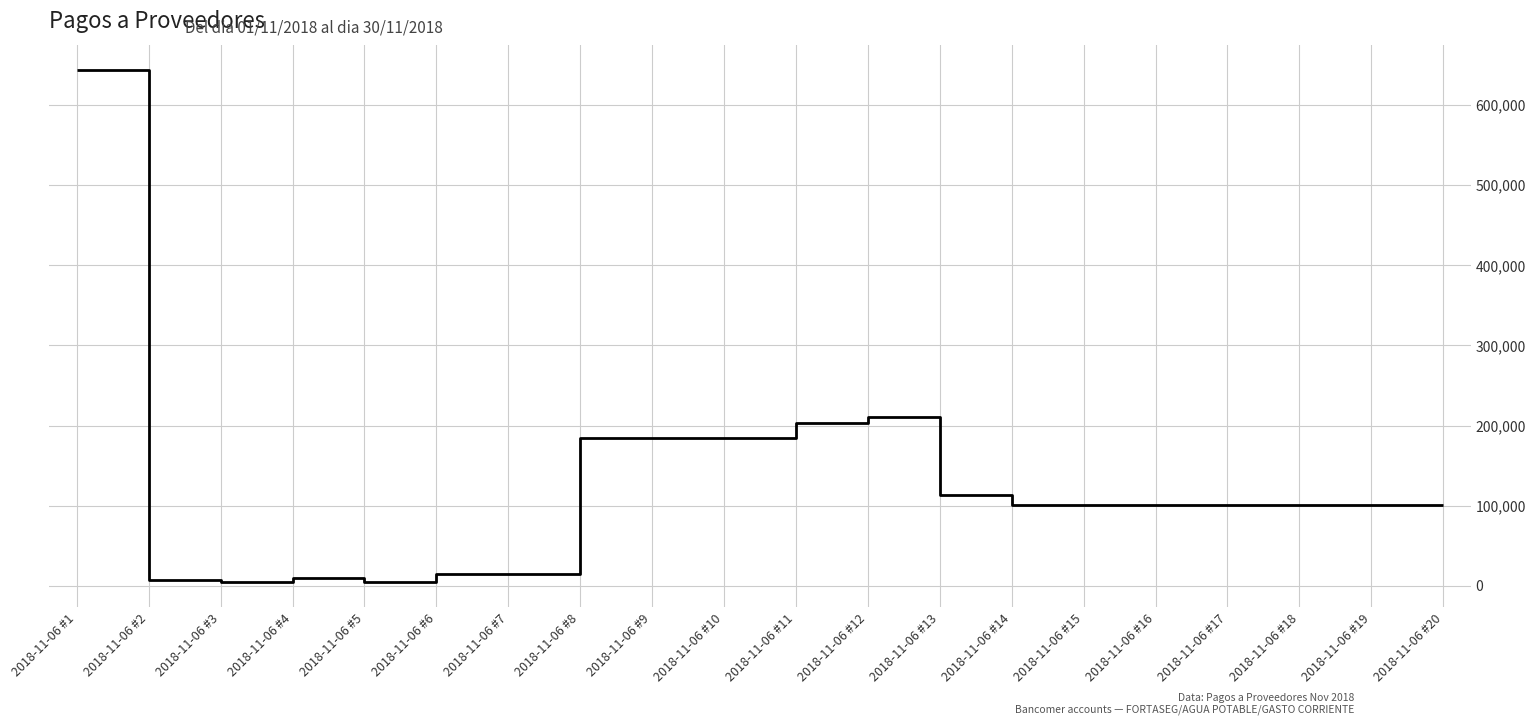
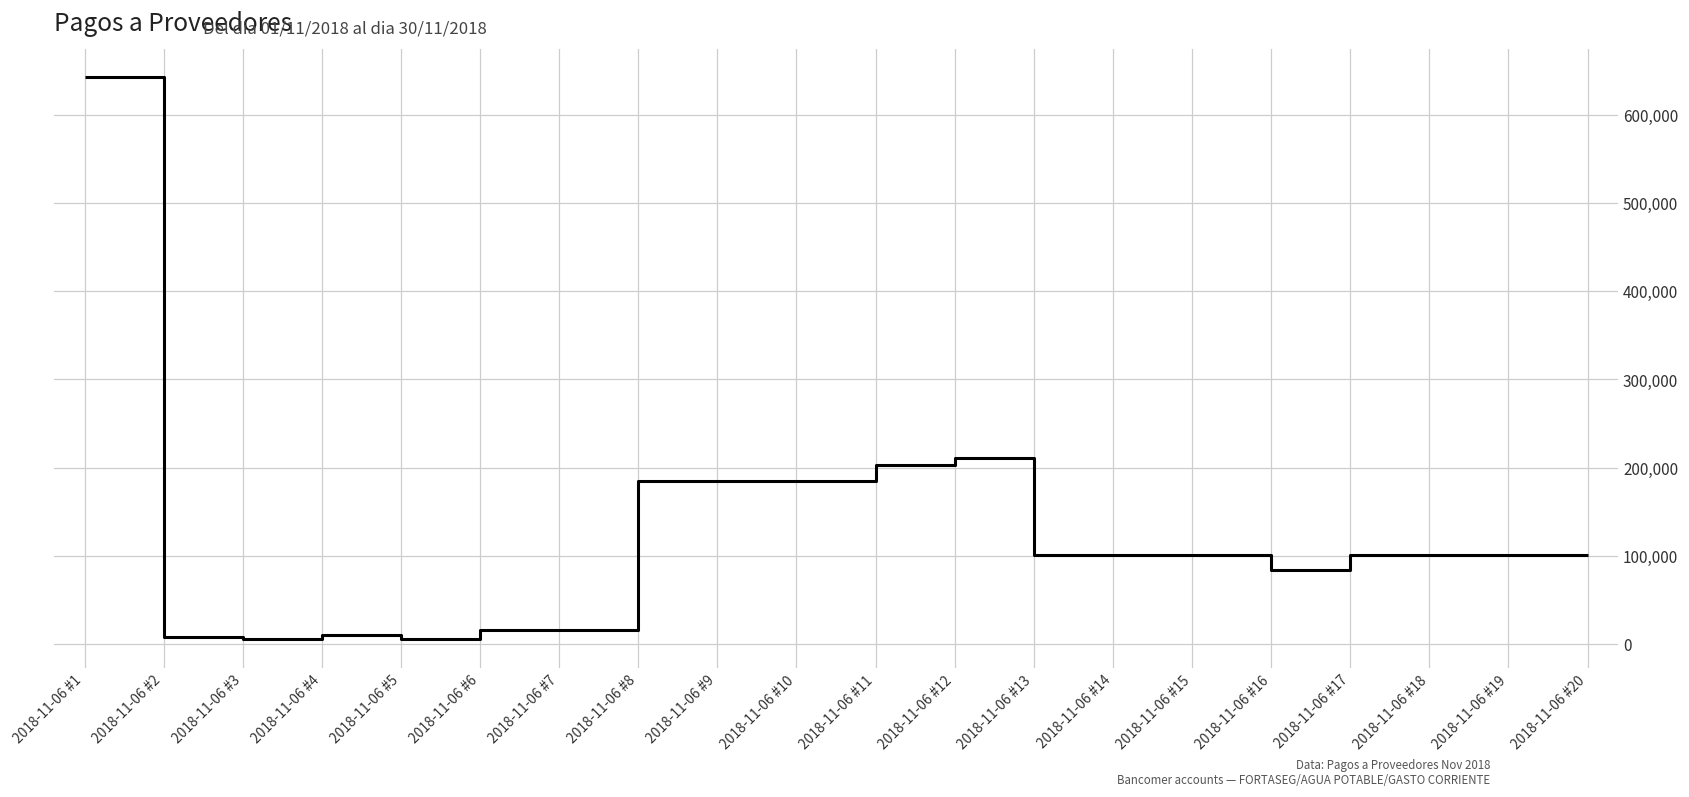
2018-11-06 #13: 110,000 -> 100,000
2018-11-06 #16: 100,000 -> 80,000
